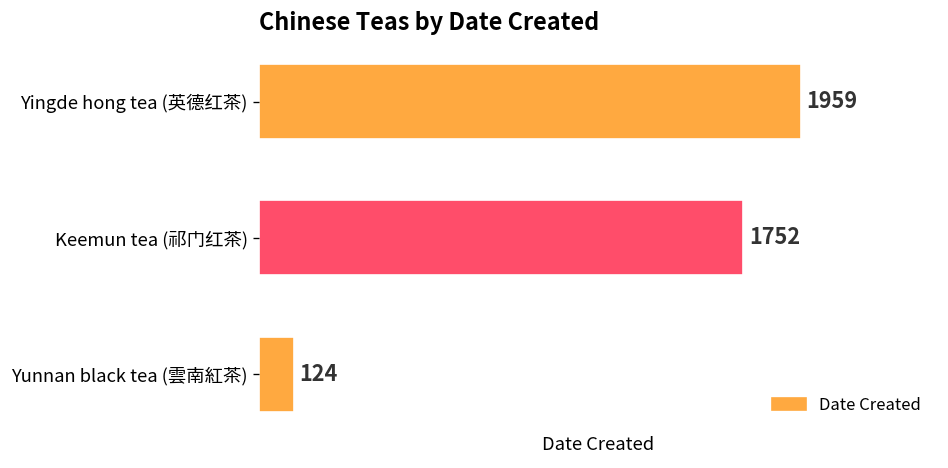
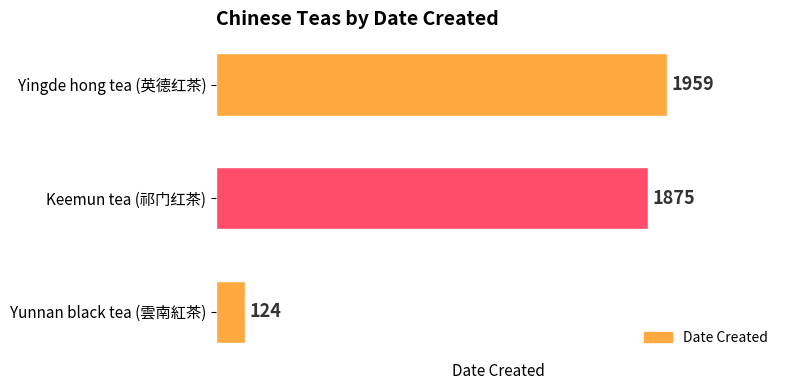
Keemun tea (祁门红茶): 1752 -> 1875
